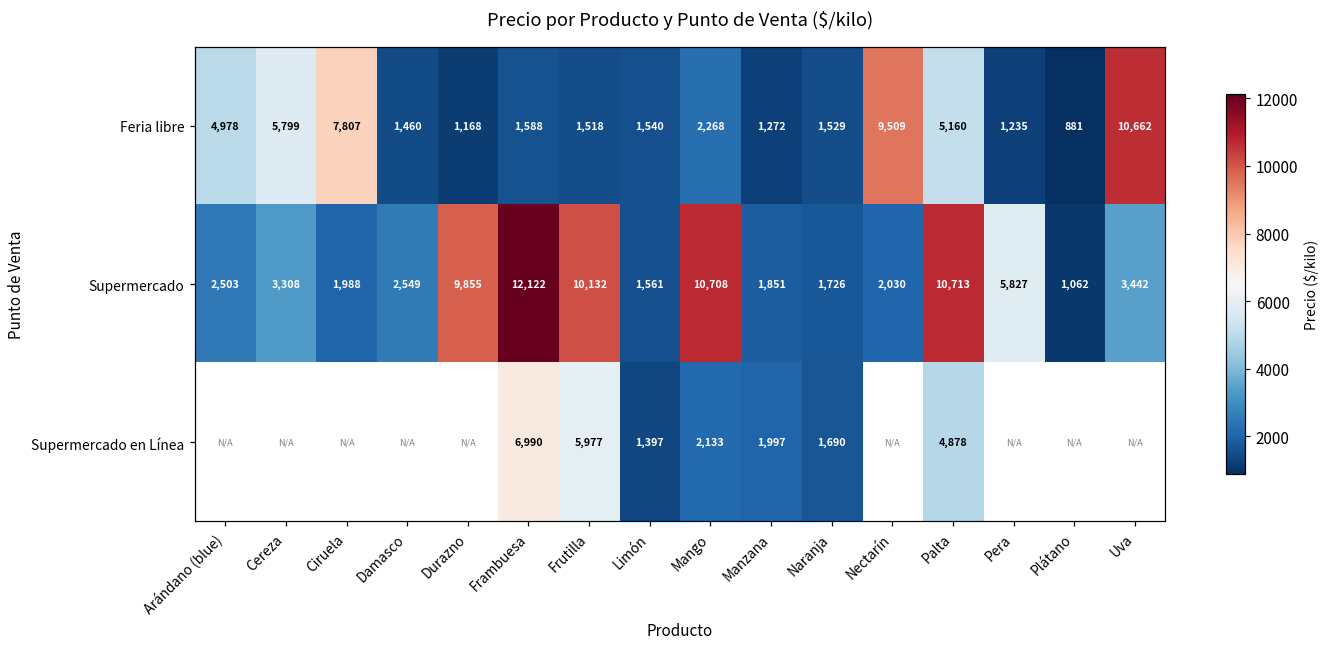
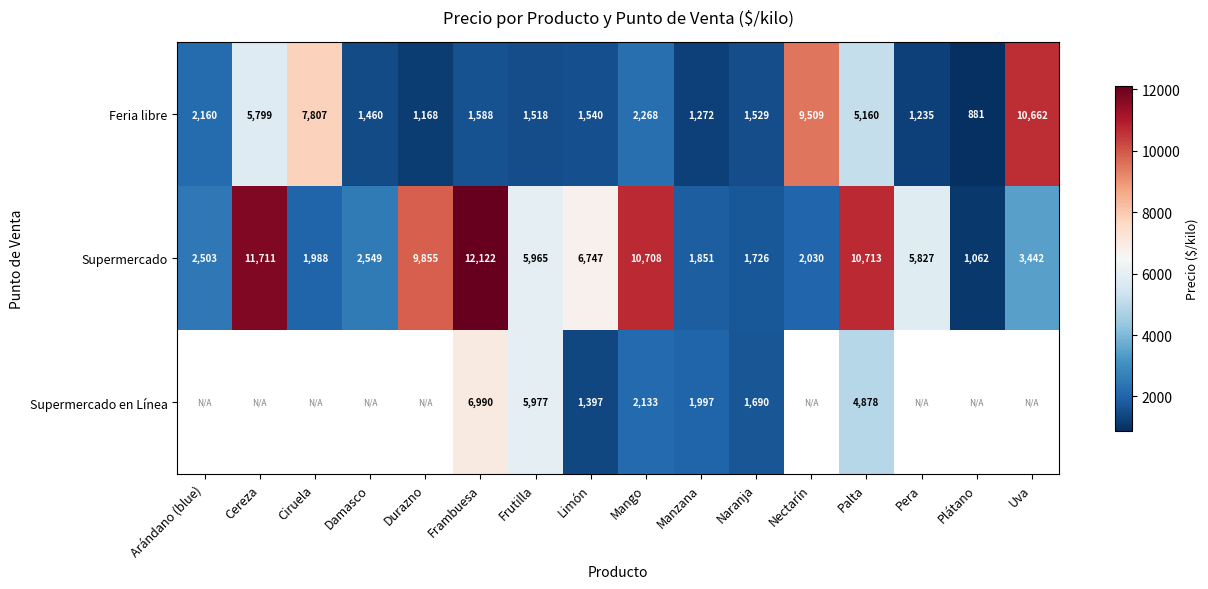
Feria libre, Arándano (blue): 4,978 -> 2,160
Supermercado, Cereza: 3,308 -> 11,711
Supermercado, Frutilla: 10,132 -> 5,965
Supermercado, Limón: 1,561 -> 6,747
